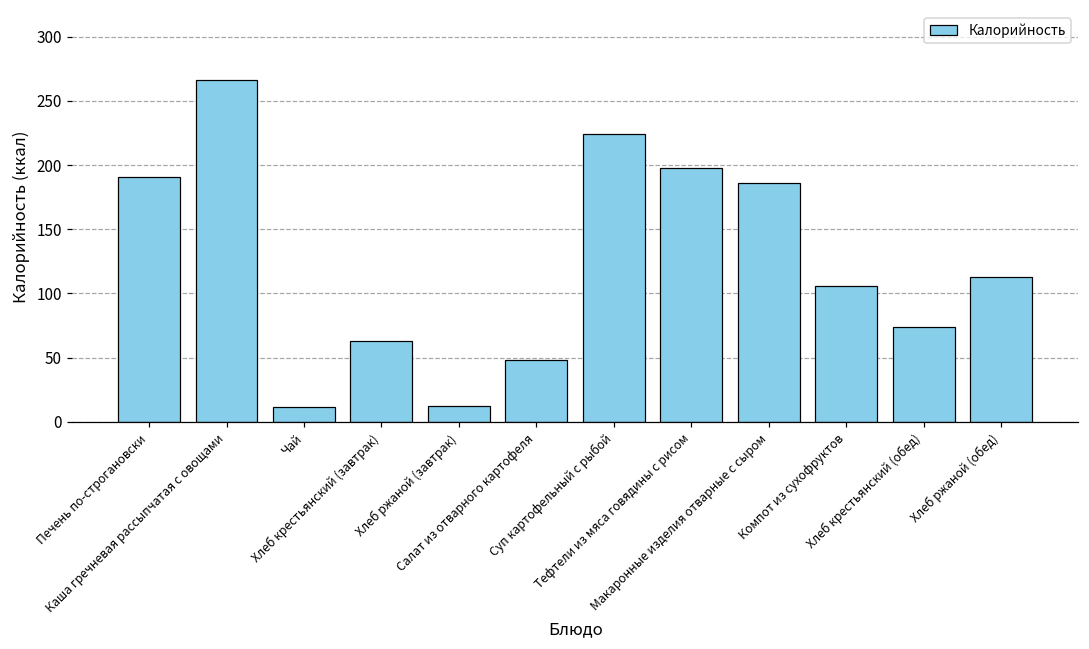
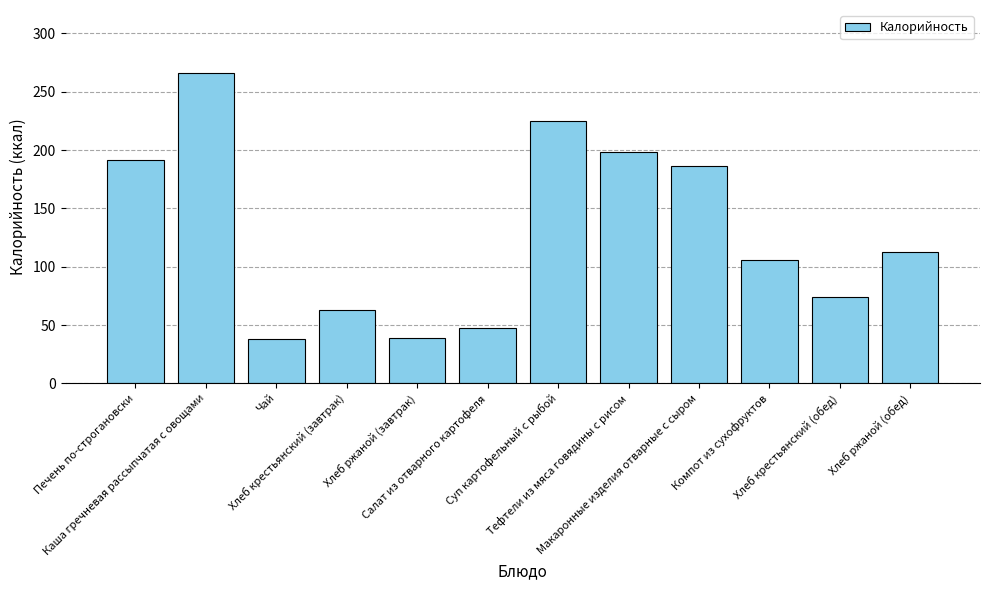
Чай: 11 -> 38
Хлеб ржаной (завтрак): 13 -> 39
